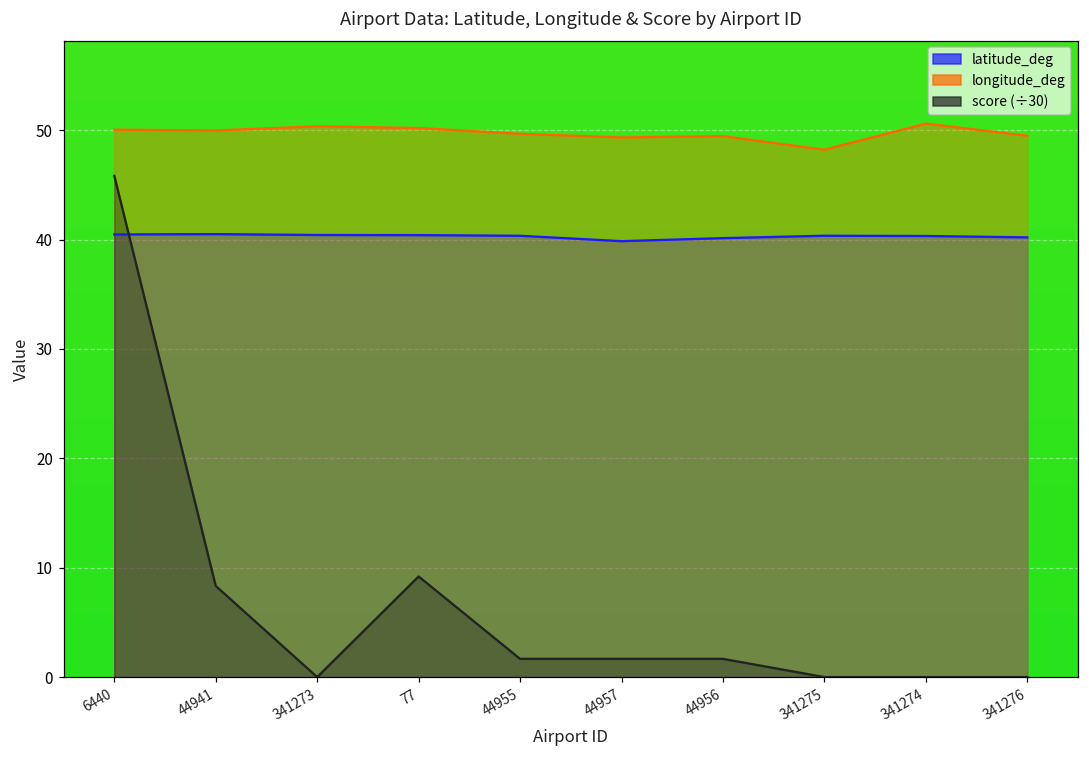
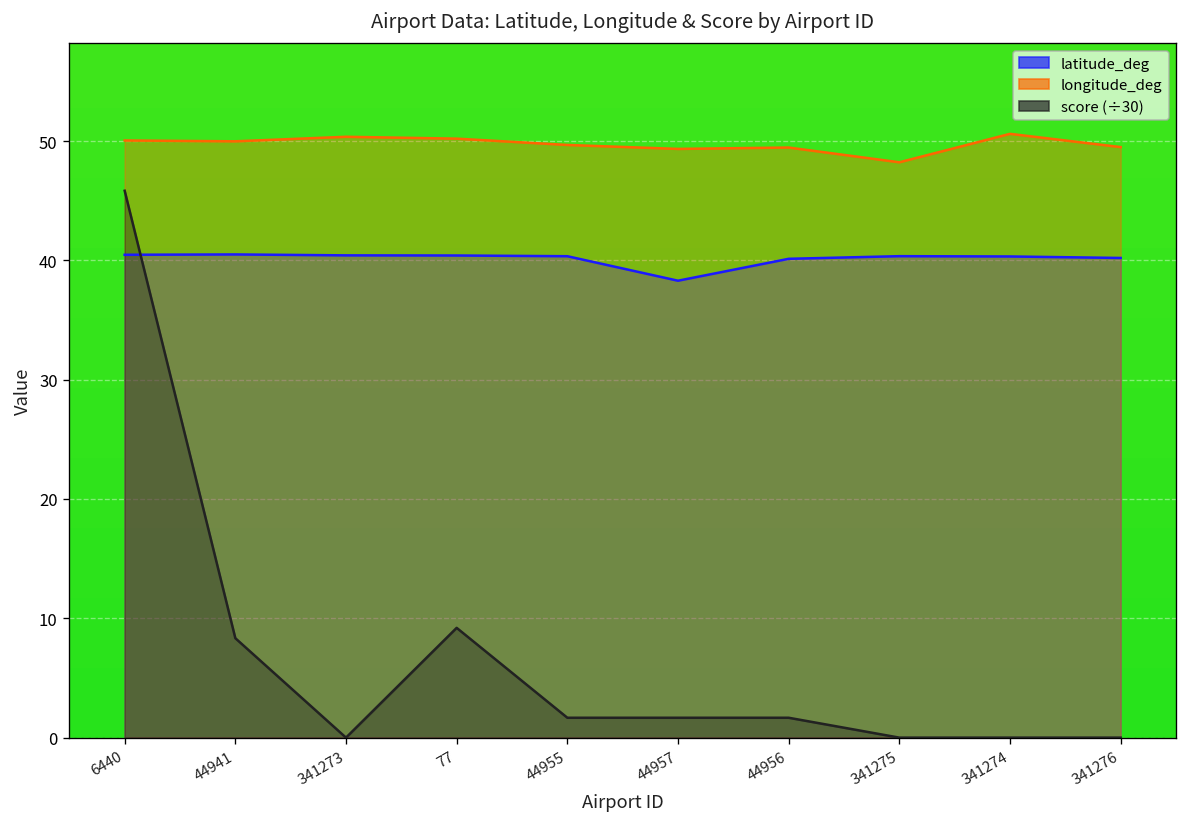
latitude_deg, 44957: 40 -> 38
